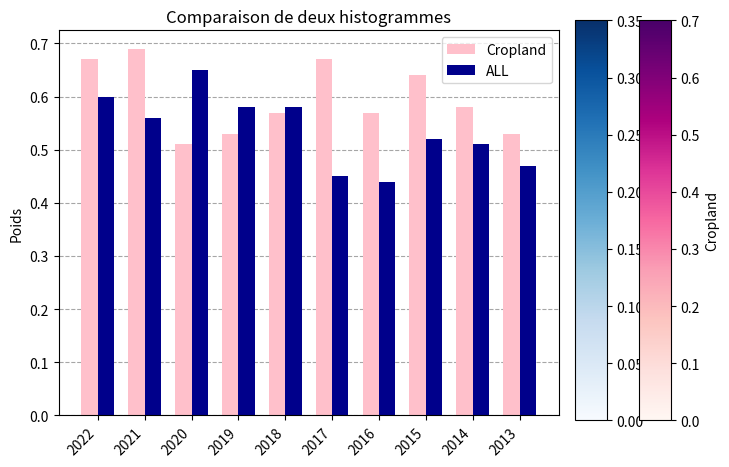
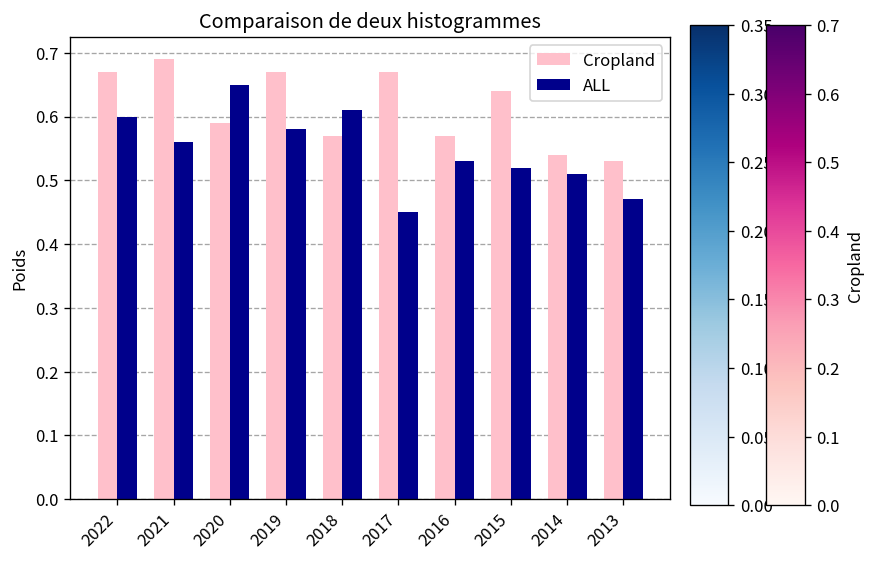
Cropland, 2020: 0.51 -> 0.59
Cropland, 2019: 0.53 -> 0.67
ALL, 2018: 0.58 -> 0.61
ALL, 2016: 0.44 -> 0.53
Cropland, 2014: 0.58 -> 0.54
